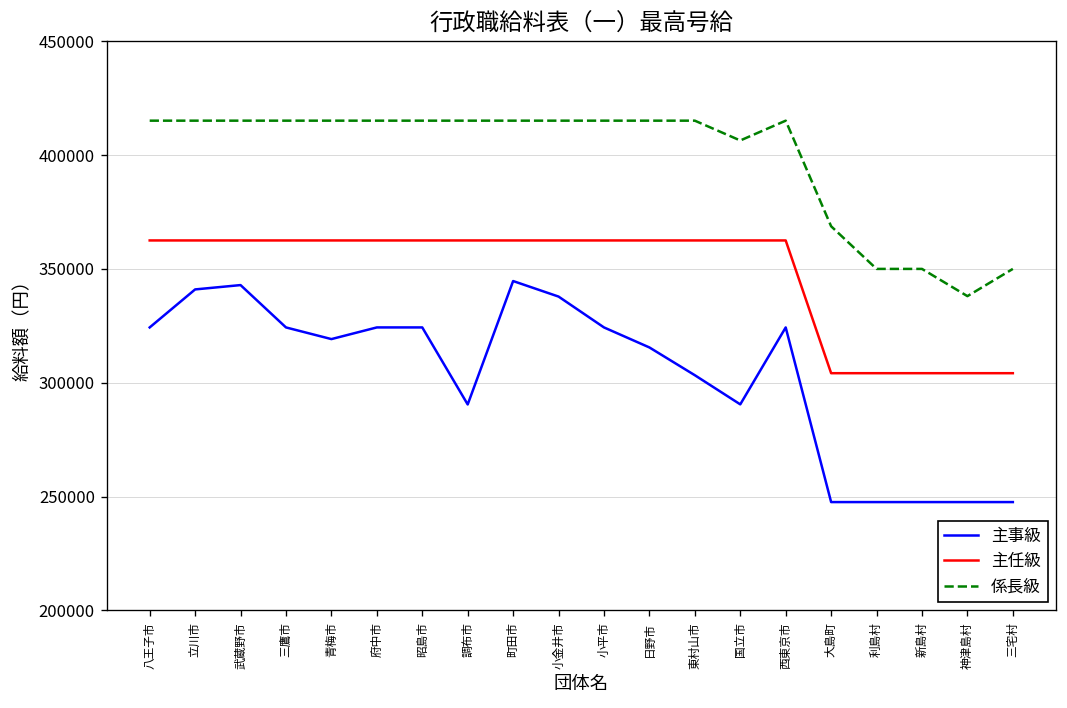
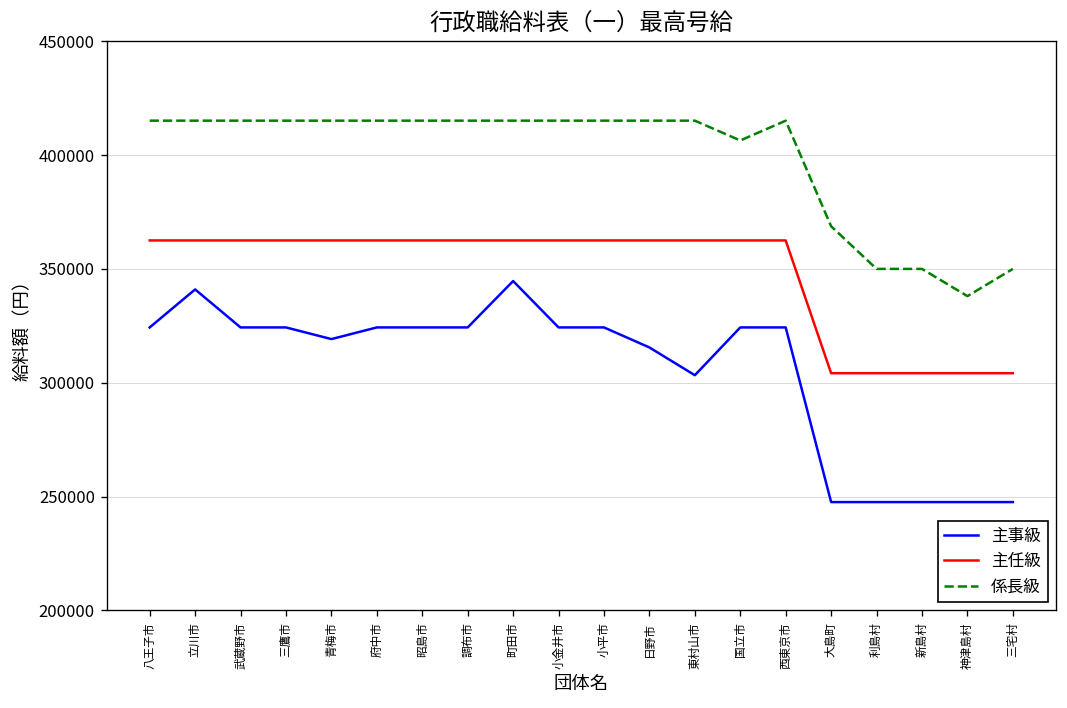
主事級, 武蔵野市: 343000 -> 324000
主事級, 調布市: 290000 -> 324000
主事級, 小金井市: 338000 -> 324000
主事級, 国立市: 291000 -> 324000
